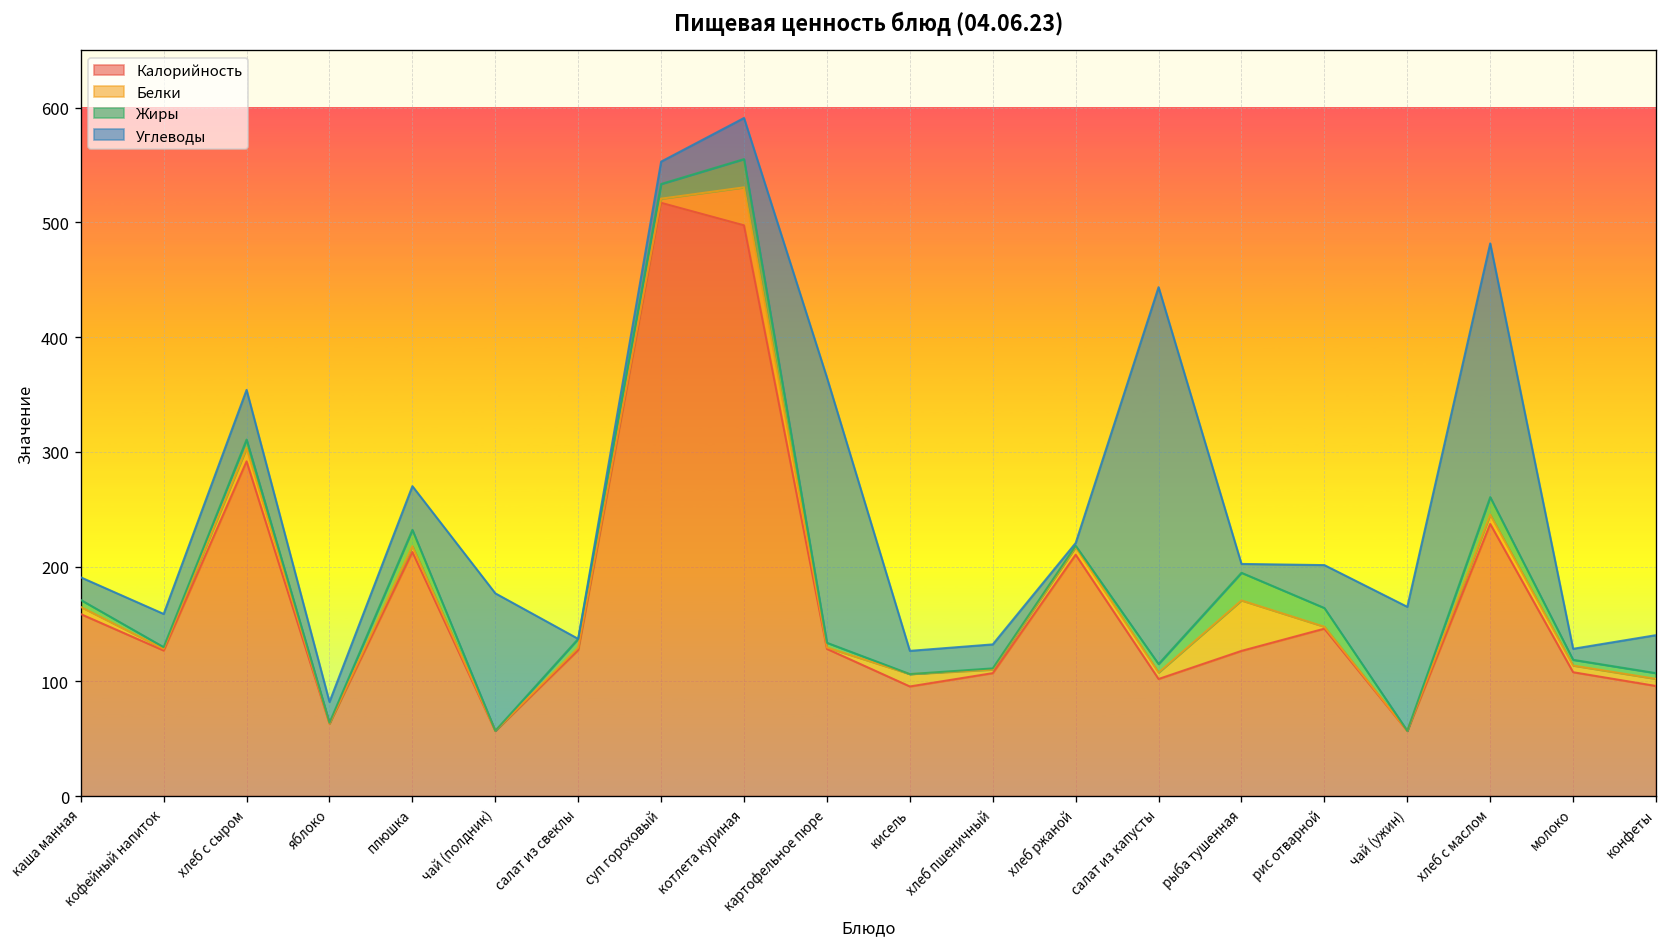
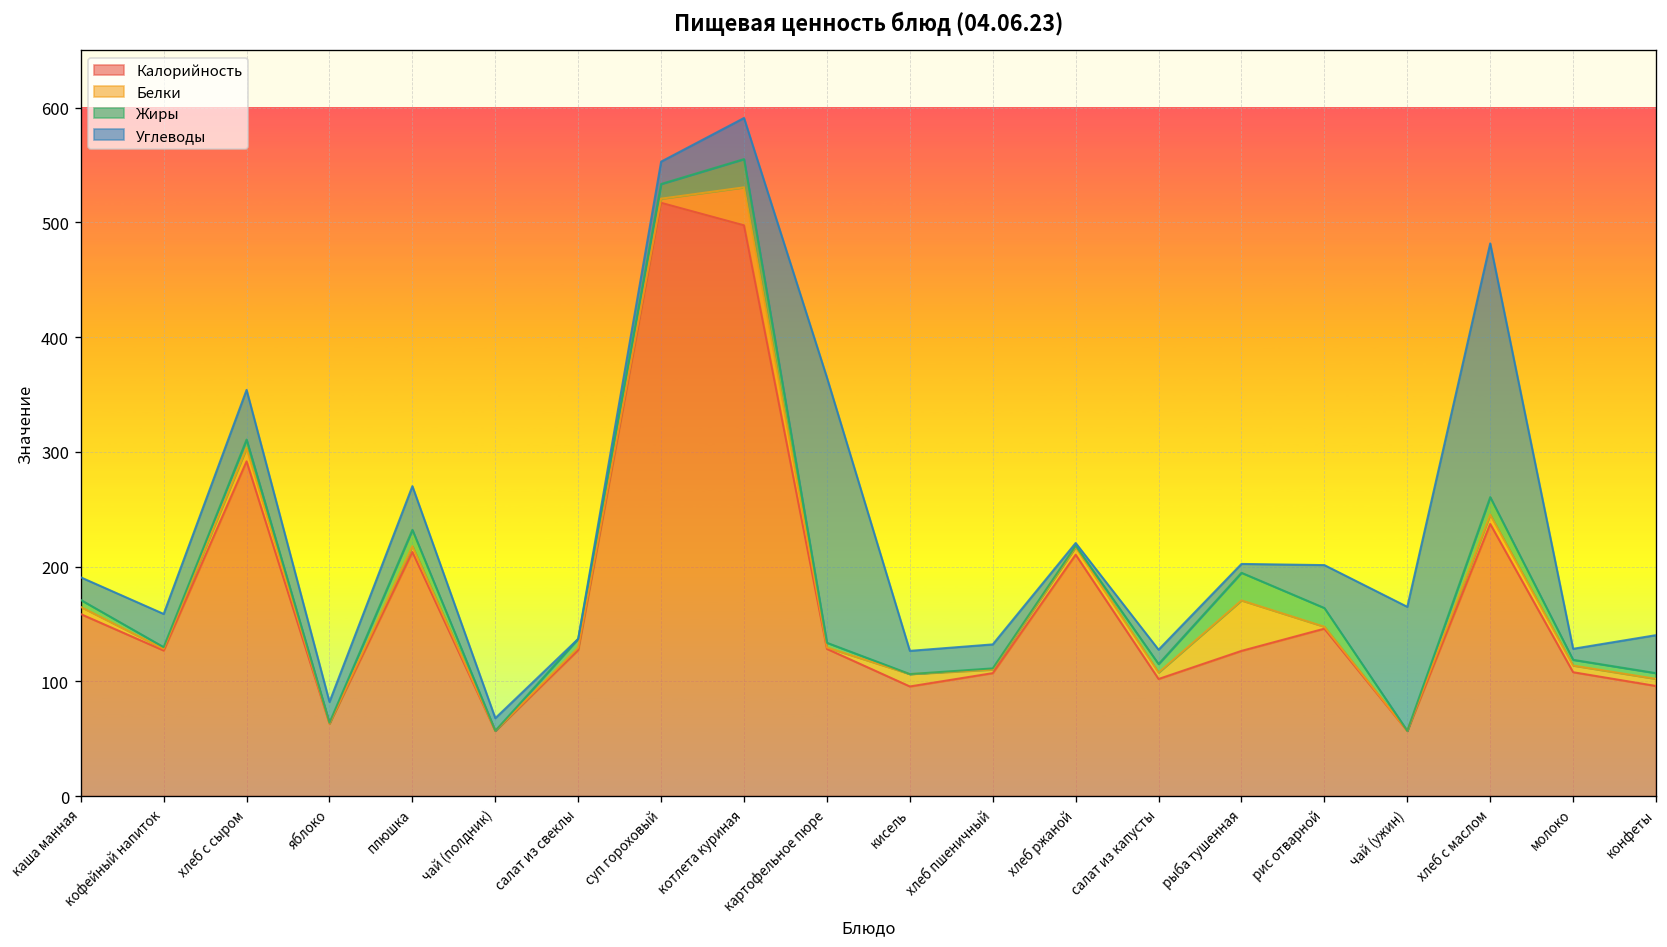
Углеводы, чай (полдник): 120 -> 10
Углеводы, салат из капусты: 330 -> 10
